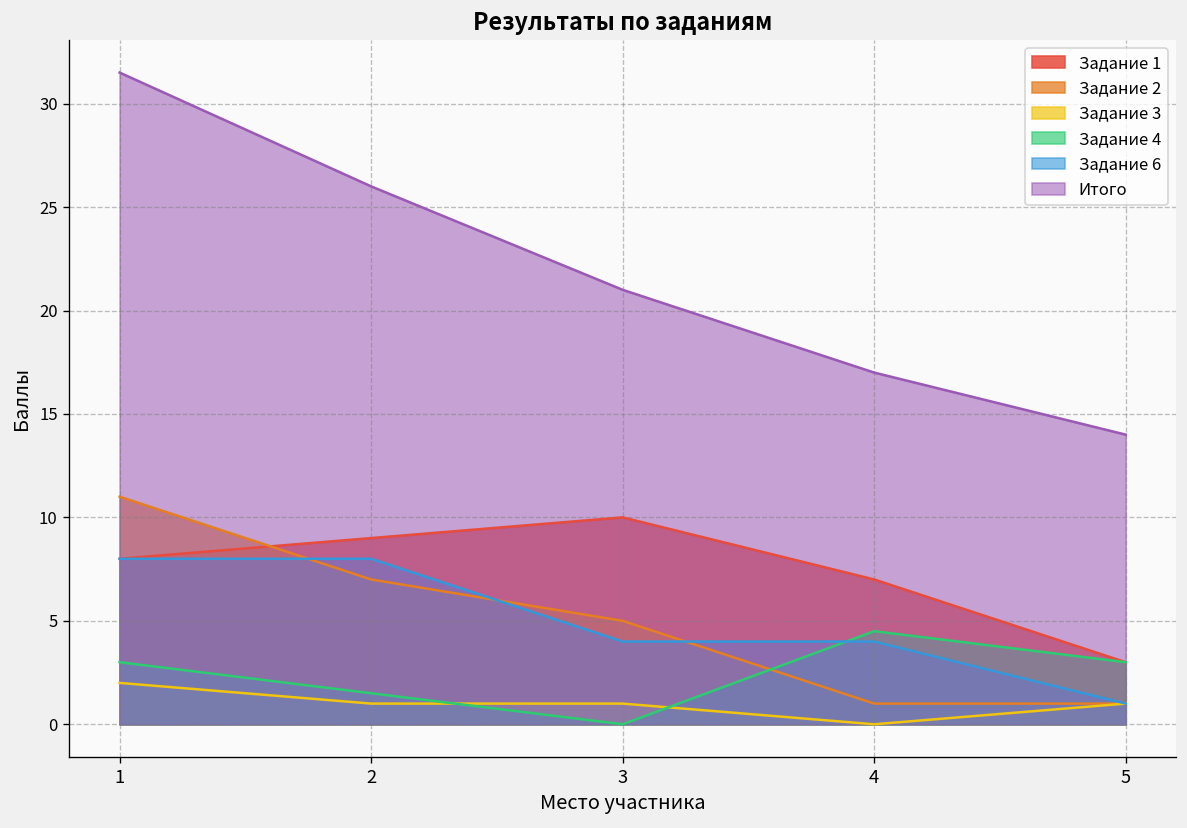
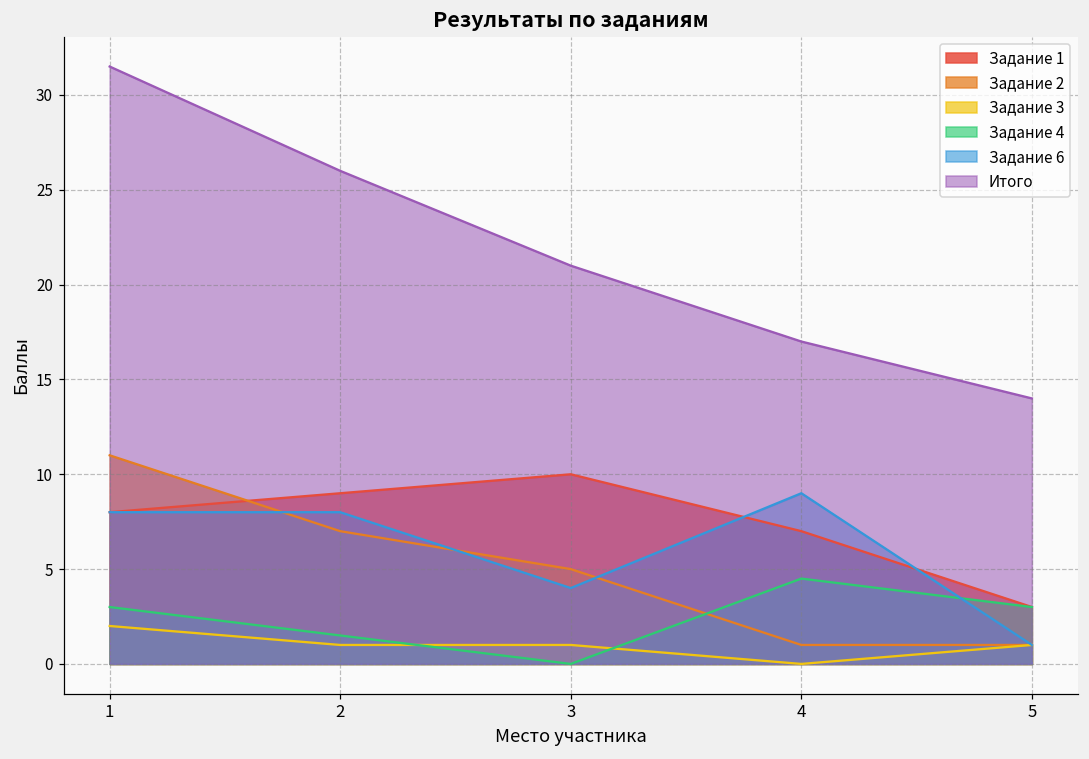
Задание 6, 4: 4 -> 9
